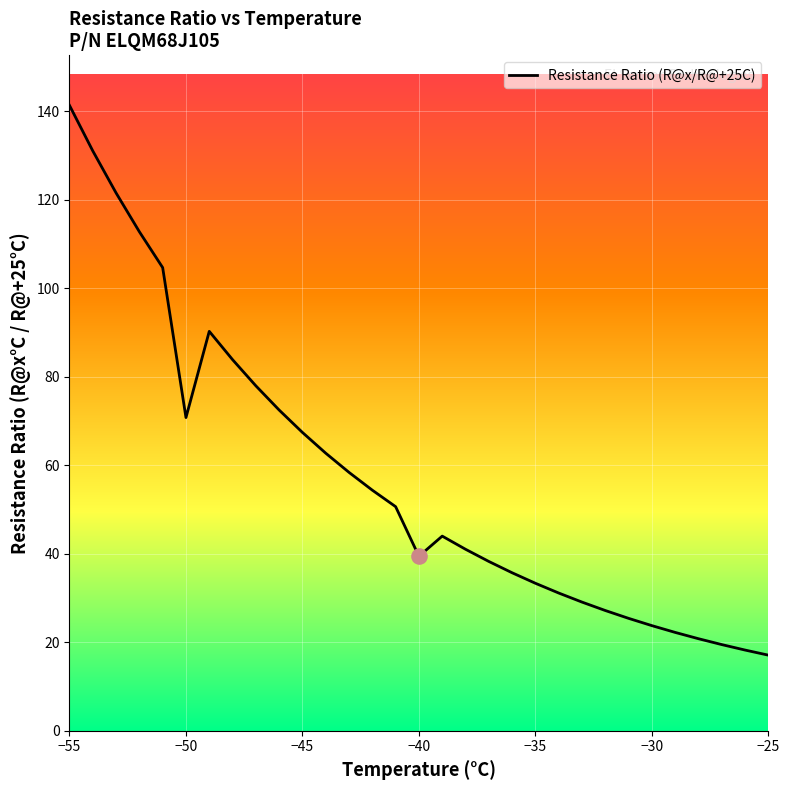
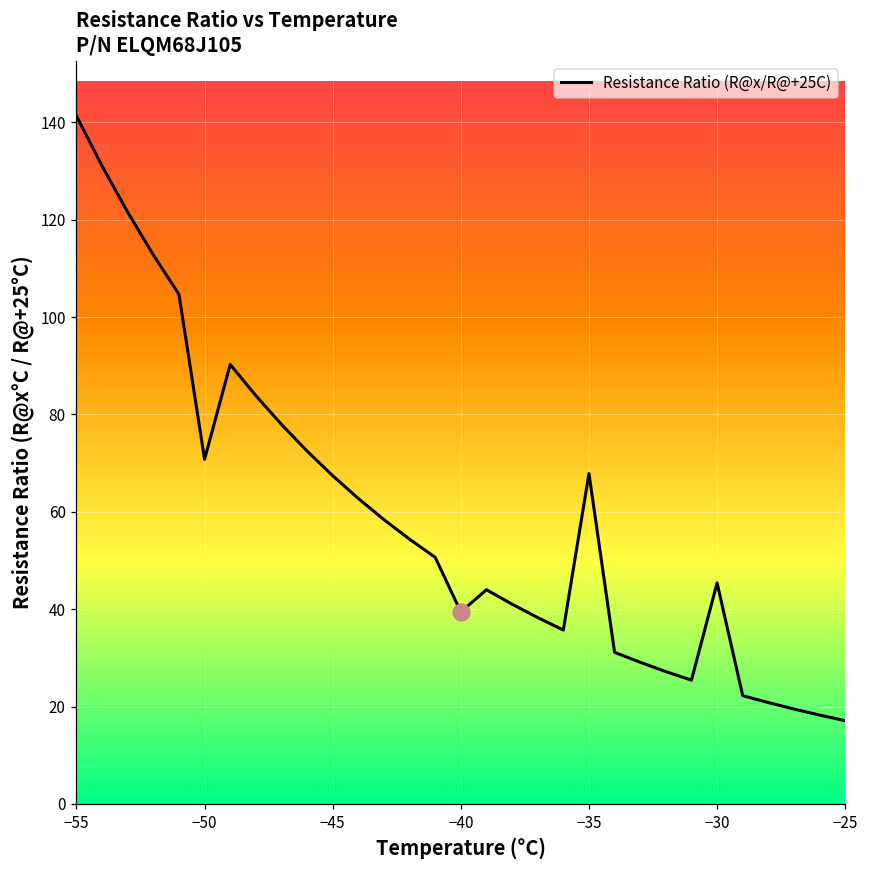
Resistance Ratio (R@x/R@+25C), −35: 33 -> 68
Resistance Ratio (R@x/R@+25C), −30: 24 -> 45
